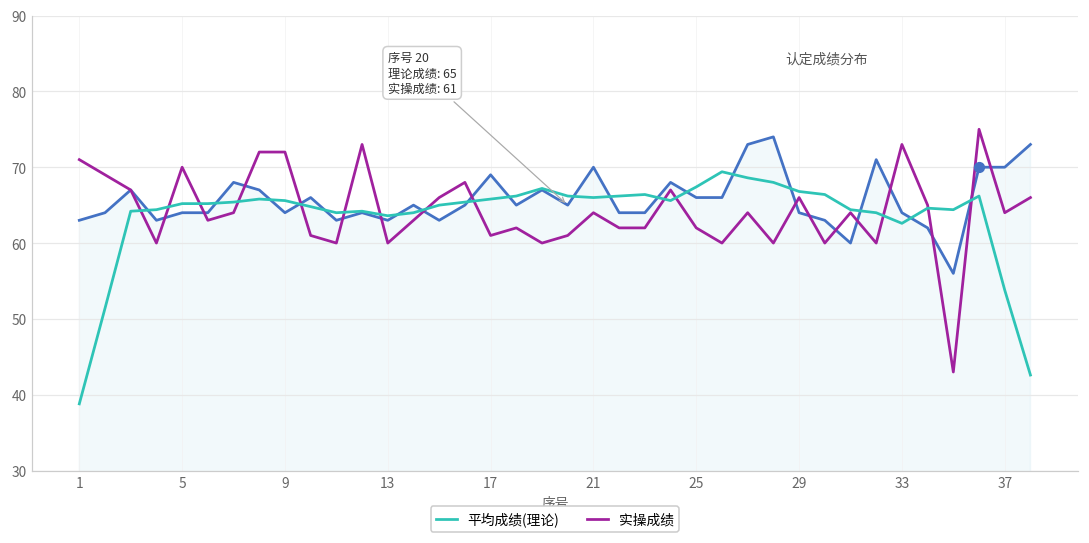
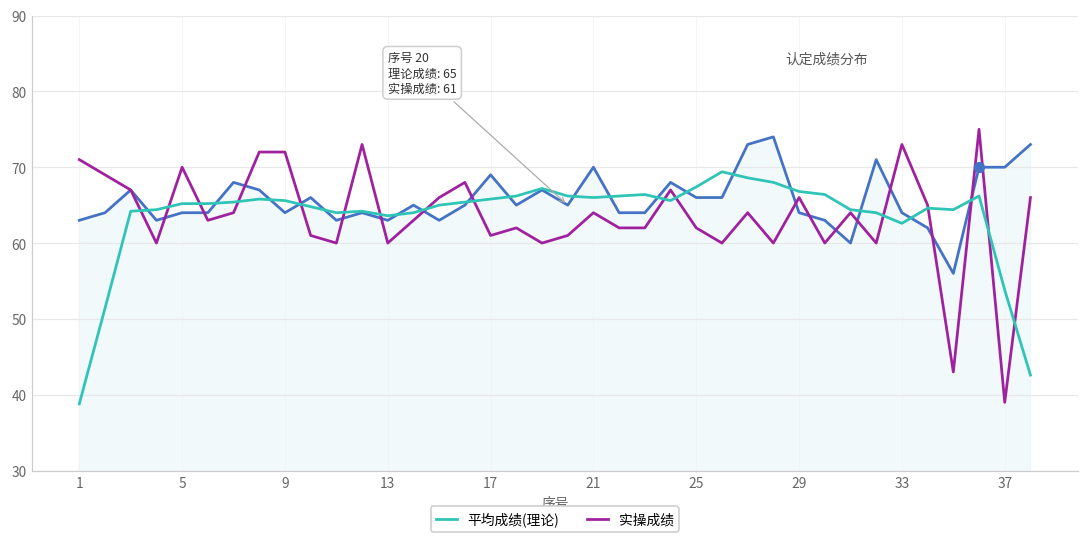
实操成绩, 37: 64 -> 39
